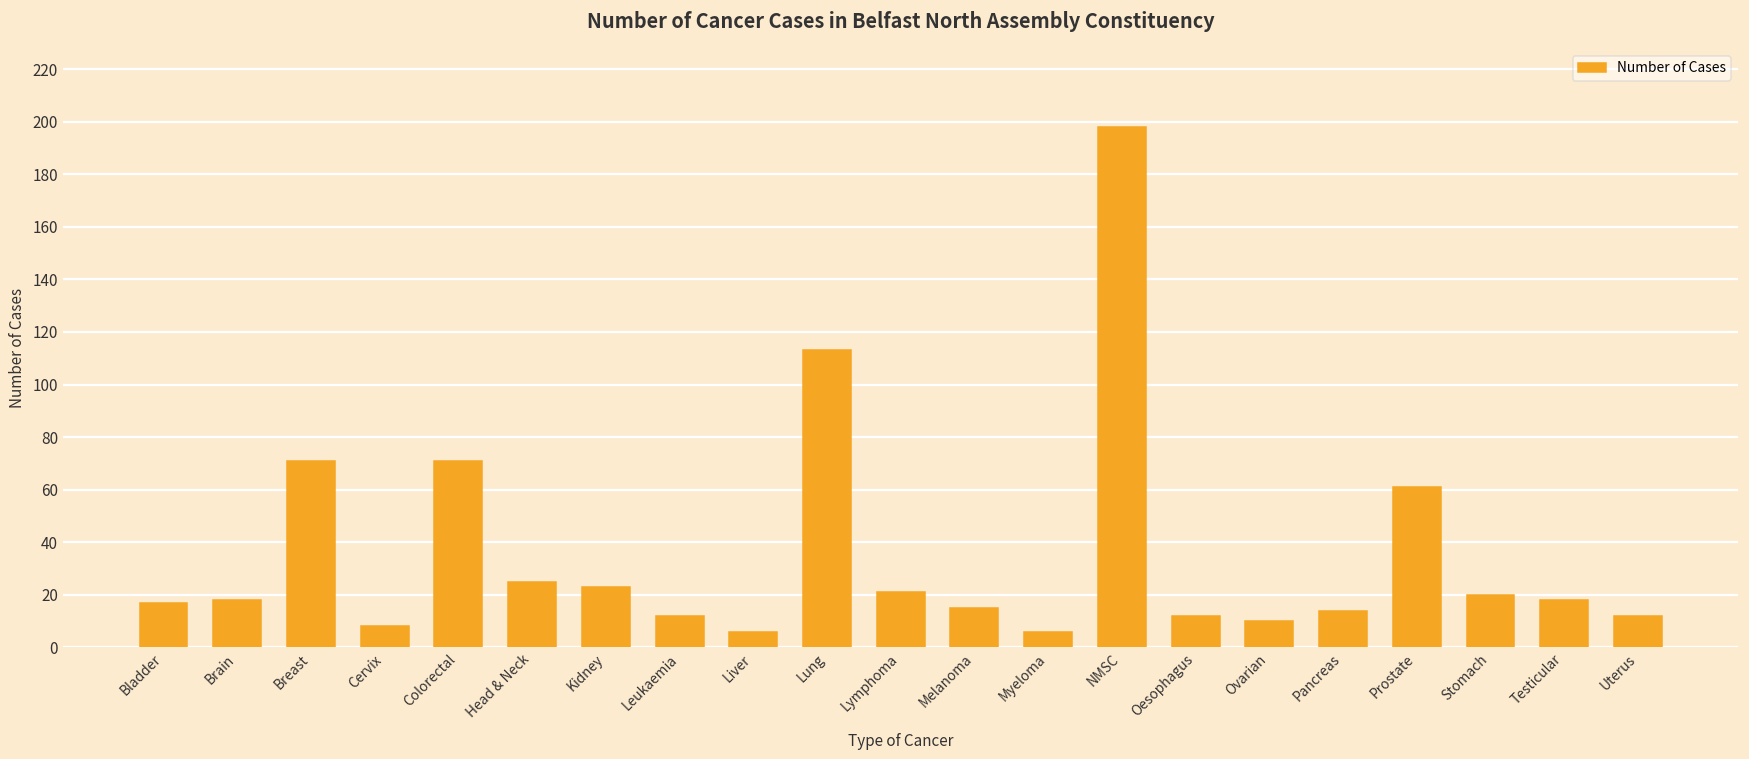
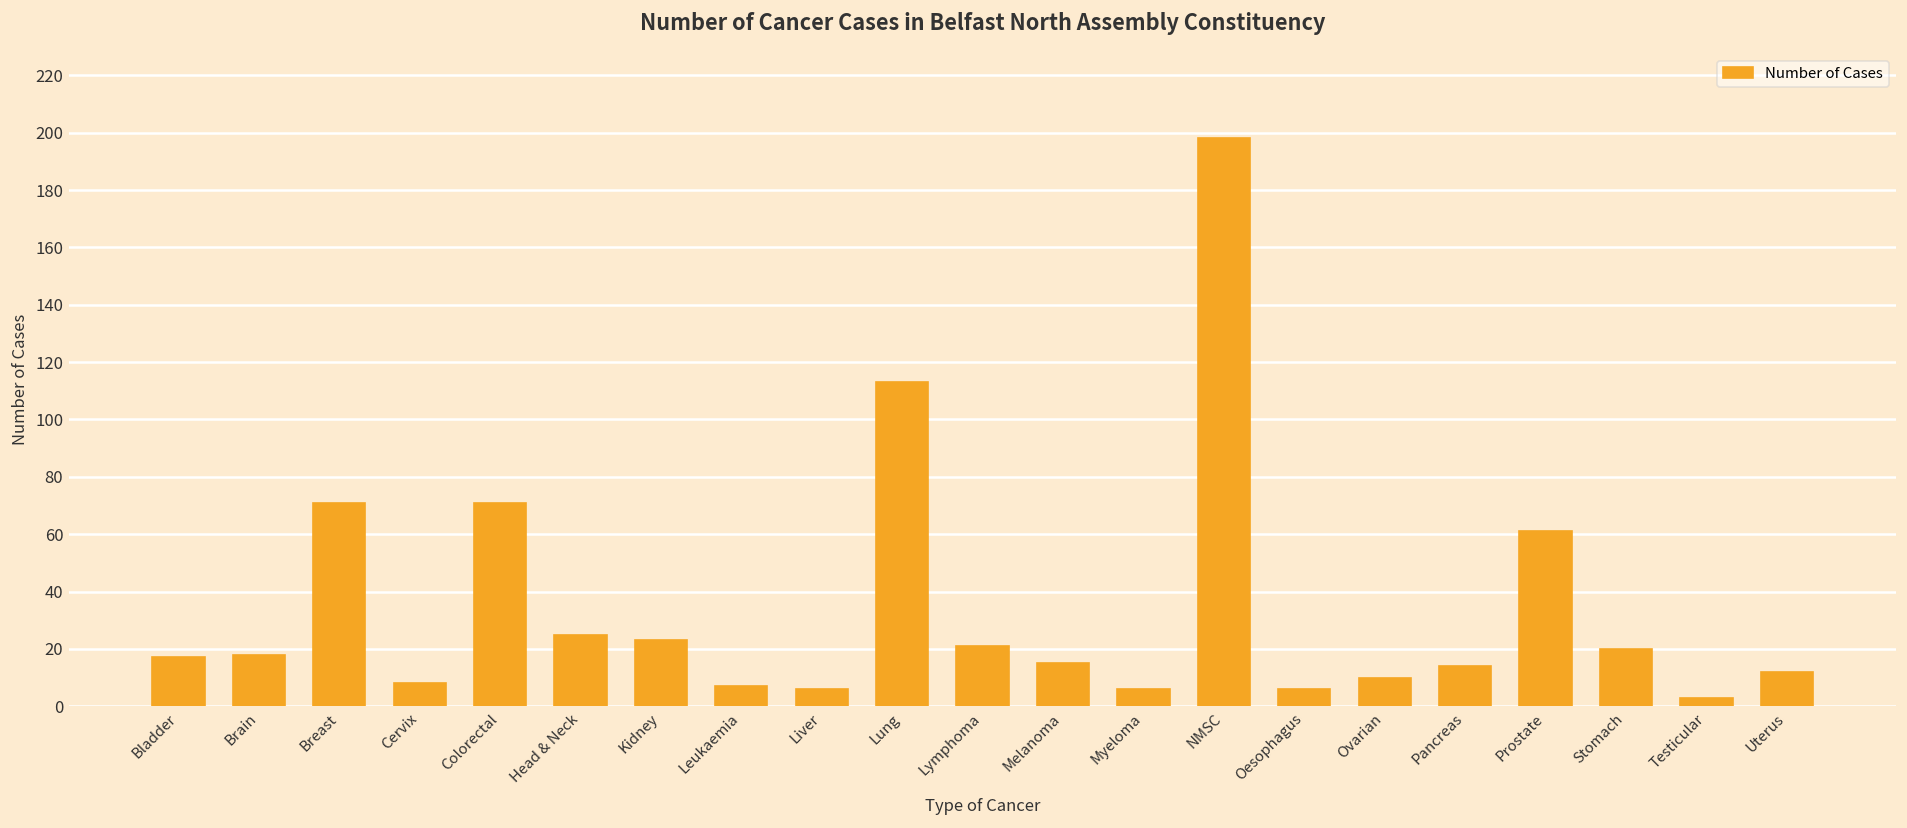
Leukaemia: 12 -> 7
Oesophagus: 12 -> 6
Testicular: 18 -> 3
